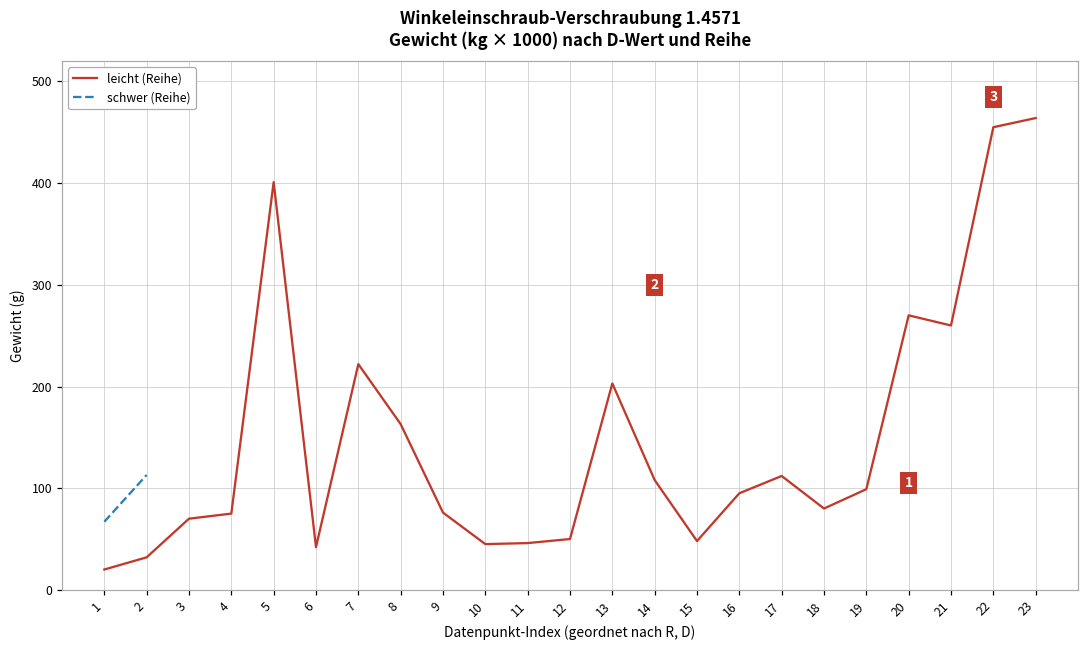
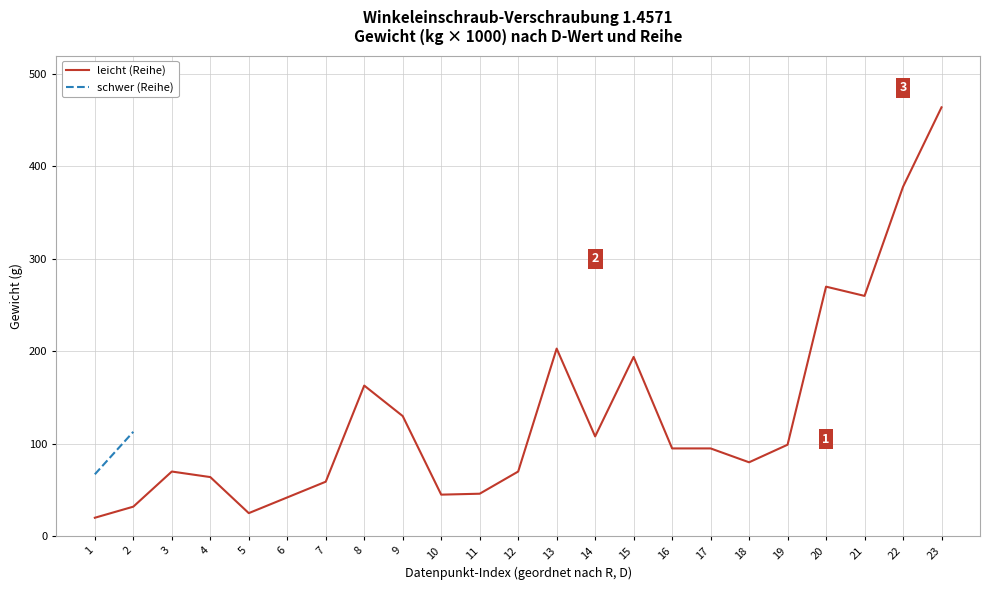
leicht (Reihe), 4: 80 -> 60
leicht (Reihe), 5: 400 -> 30
leicht (Reihe), 7: 220 -> 60
leicht (Reihe), 9: 80 -> 130
leicht (Reihe), 12: 50 -> 70
leicht (Reihe), 15: 50 -> 190
leicht (Reihe), 17: 110 -> 100
leicht (Reihe), 22: 460 -> 380
